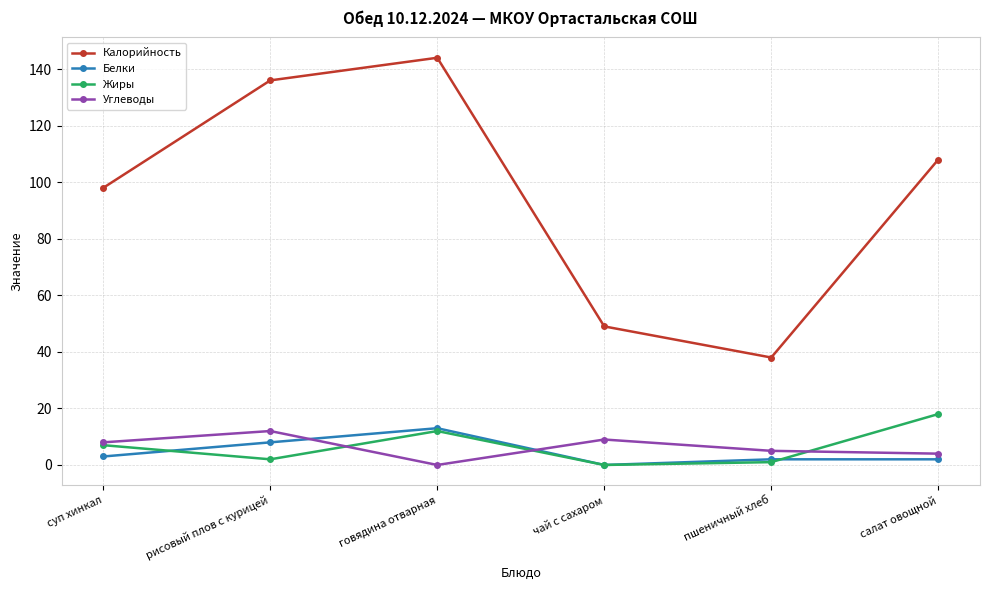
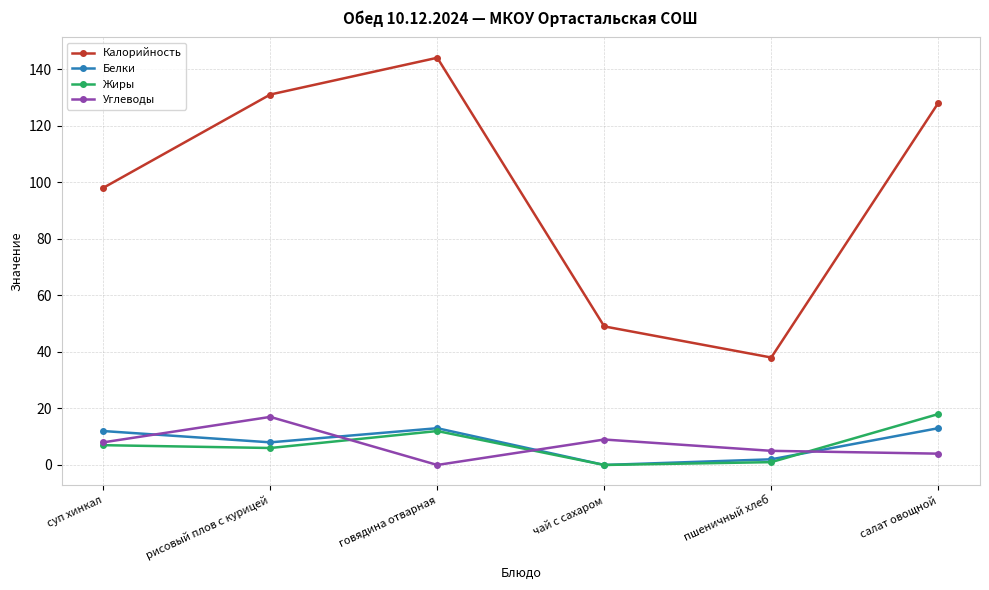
Белки, суп хинкал: 3 -> 12
Калорийность, рисовый плов с курицей: 136 -> 131
Жиры, рисовый плов с курицей: 2 -> 6
Углеводы, рисовый плов с курицей: 12 -> 17
Калорийность, салат овощной: 108 -> 128
Белки, салат овощной: 2 -> 13
